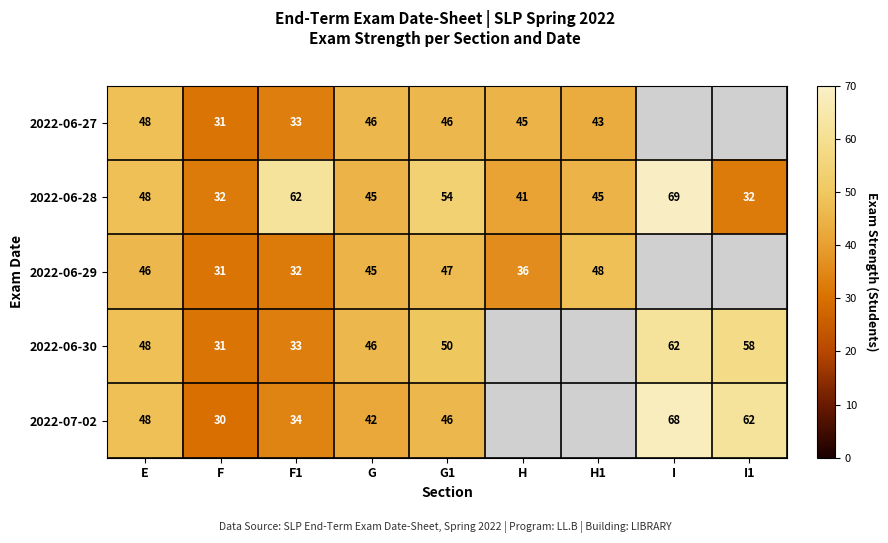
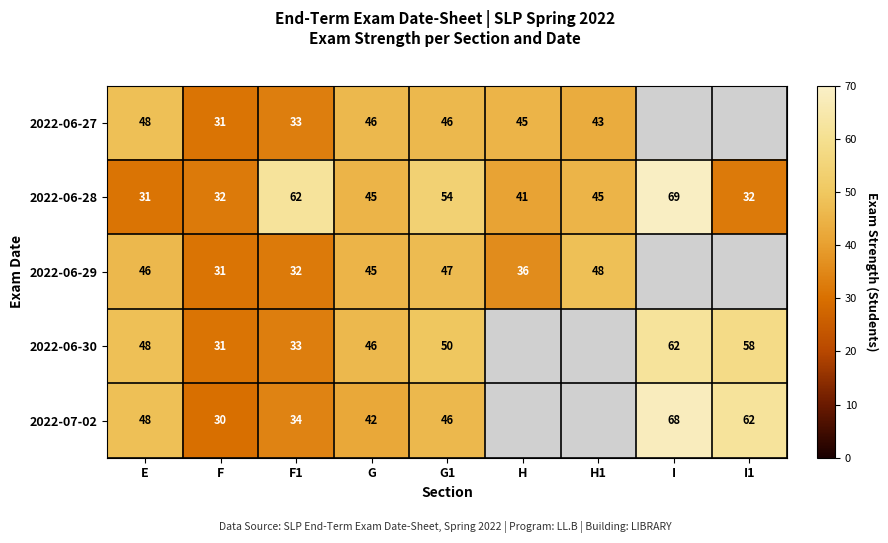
2022-06-28, E: 48 -> 31
